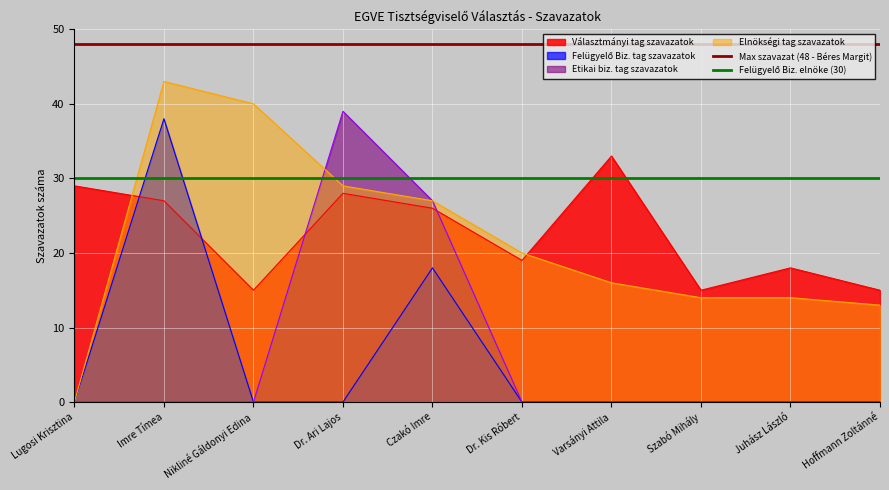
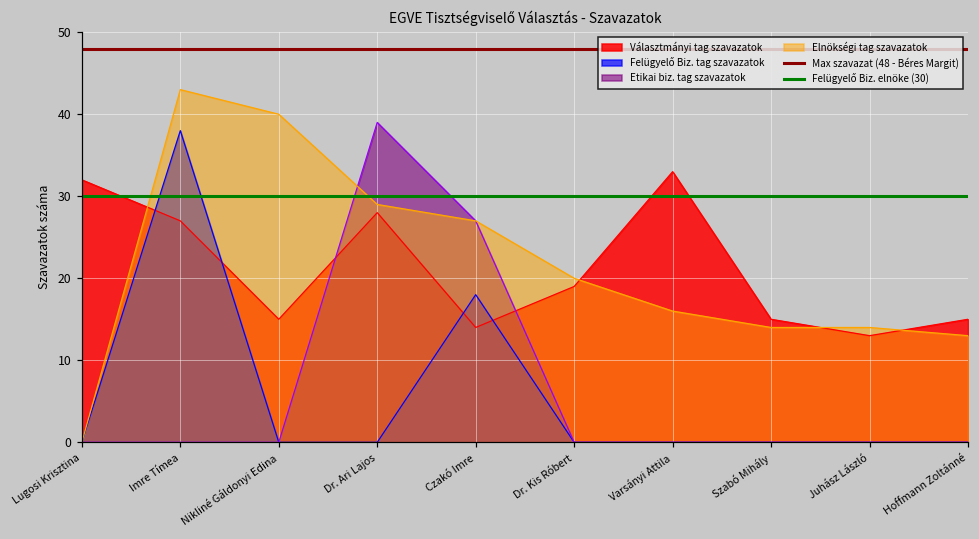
Választmányi tag szavazatok, Lugosi Krisztina: 29 -> 32
Választmányi tag szavazatok, Czakó Imre: 26 -> 14
Választmányi tag szavazatok, Juhász László: 18 -> 13
